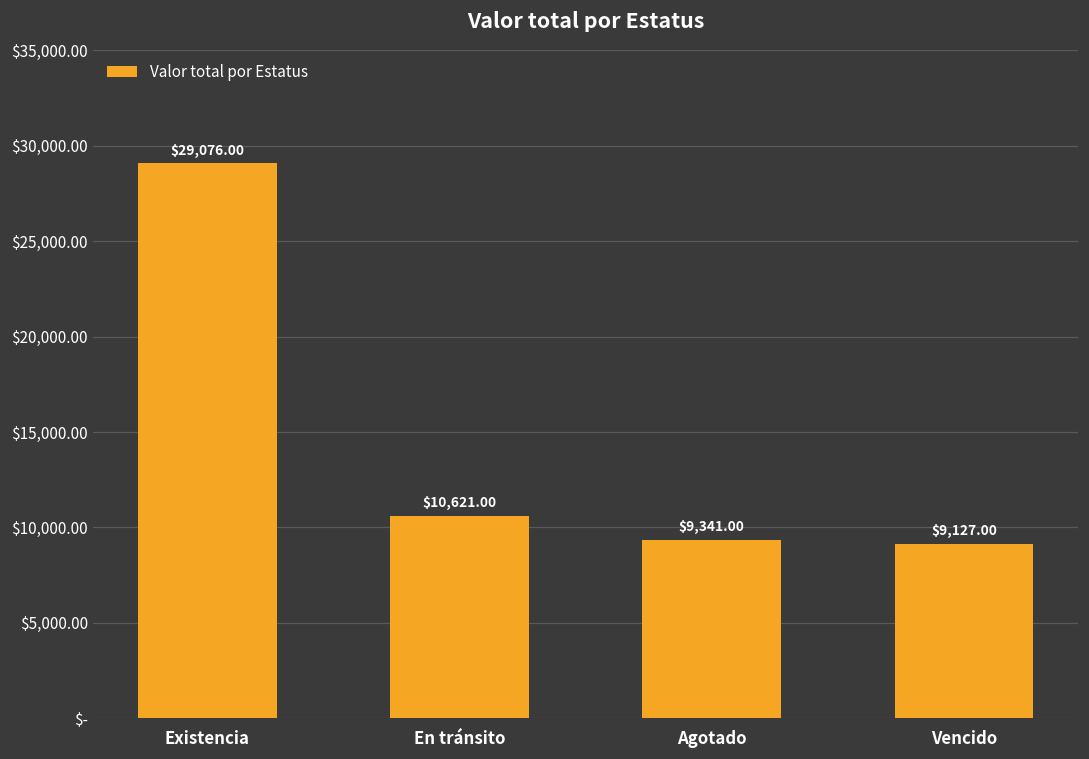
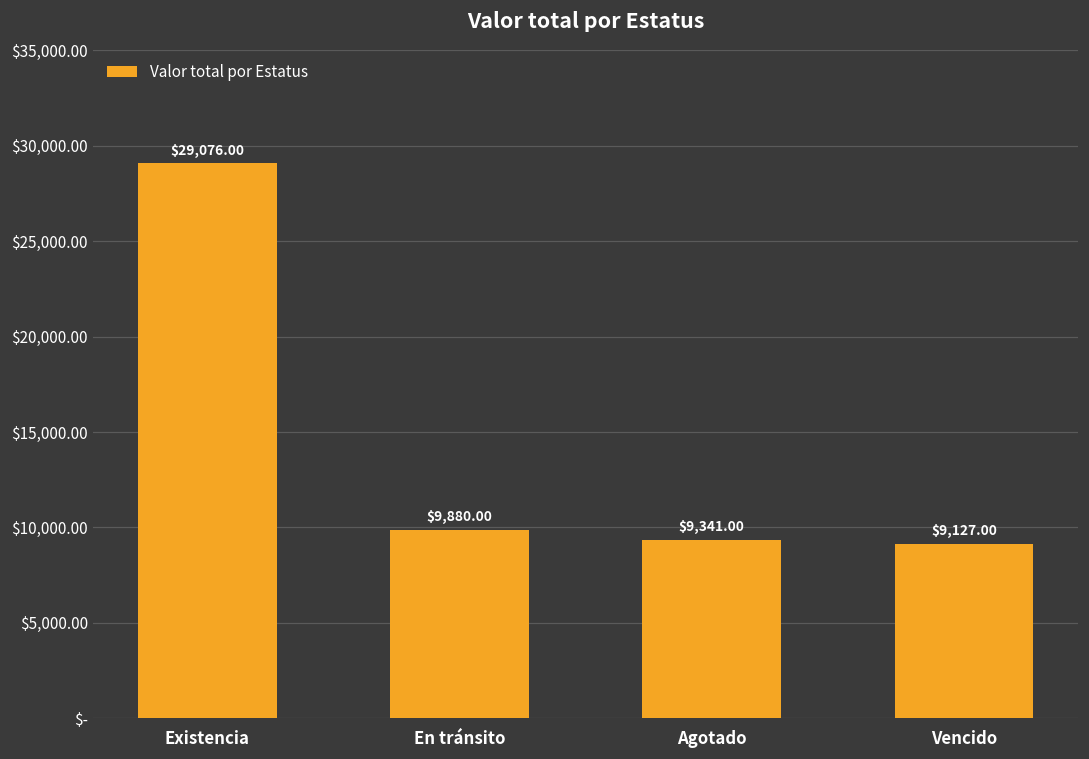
En tránsito: $10,621.00 -> $9,880.00
